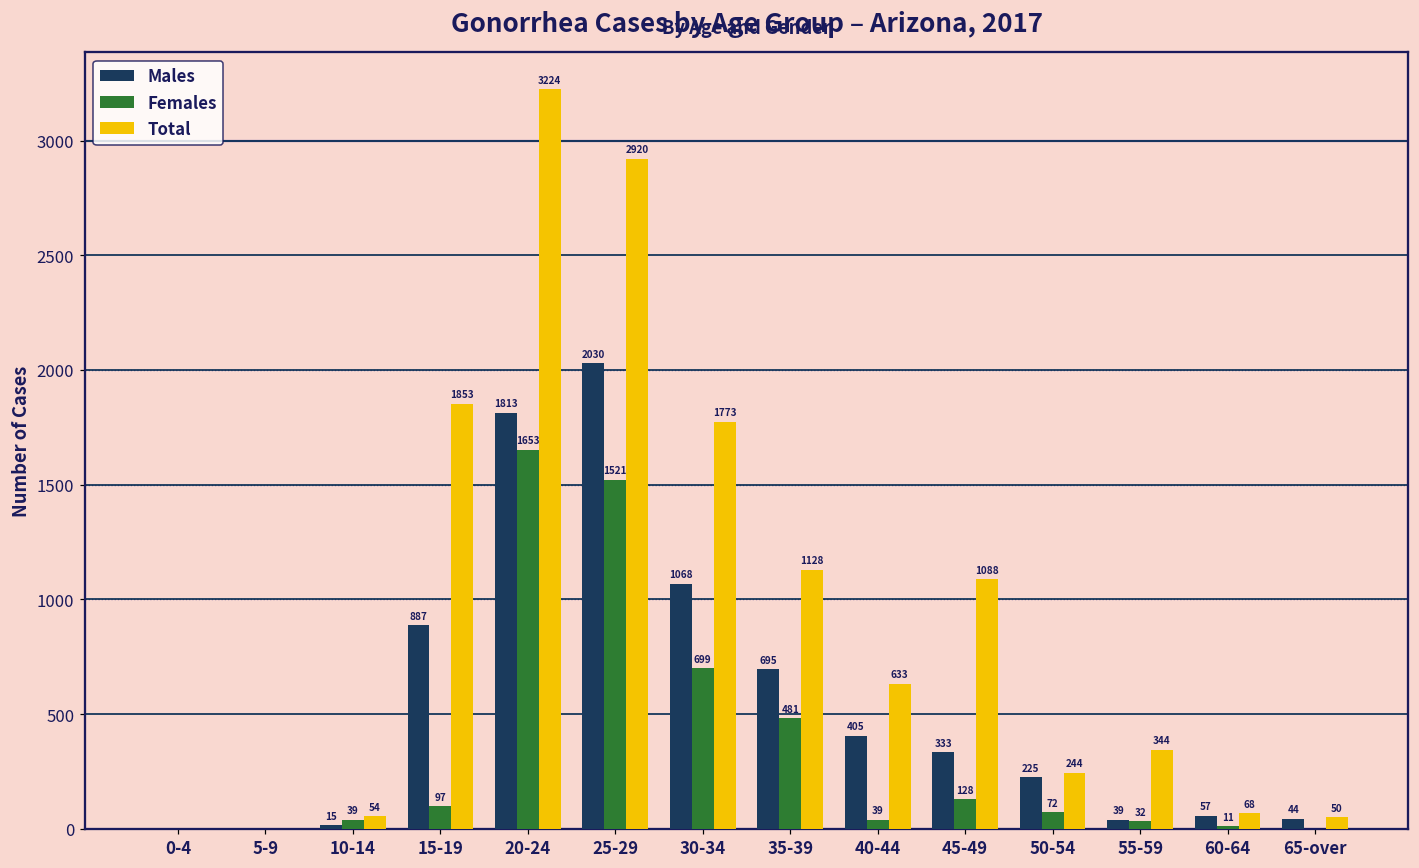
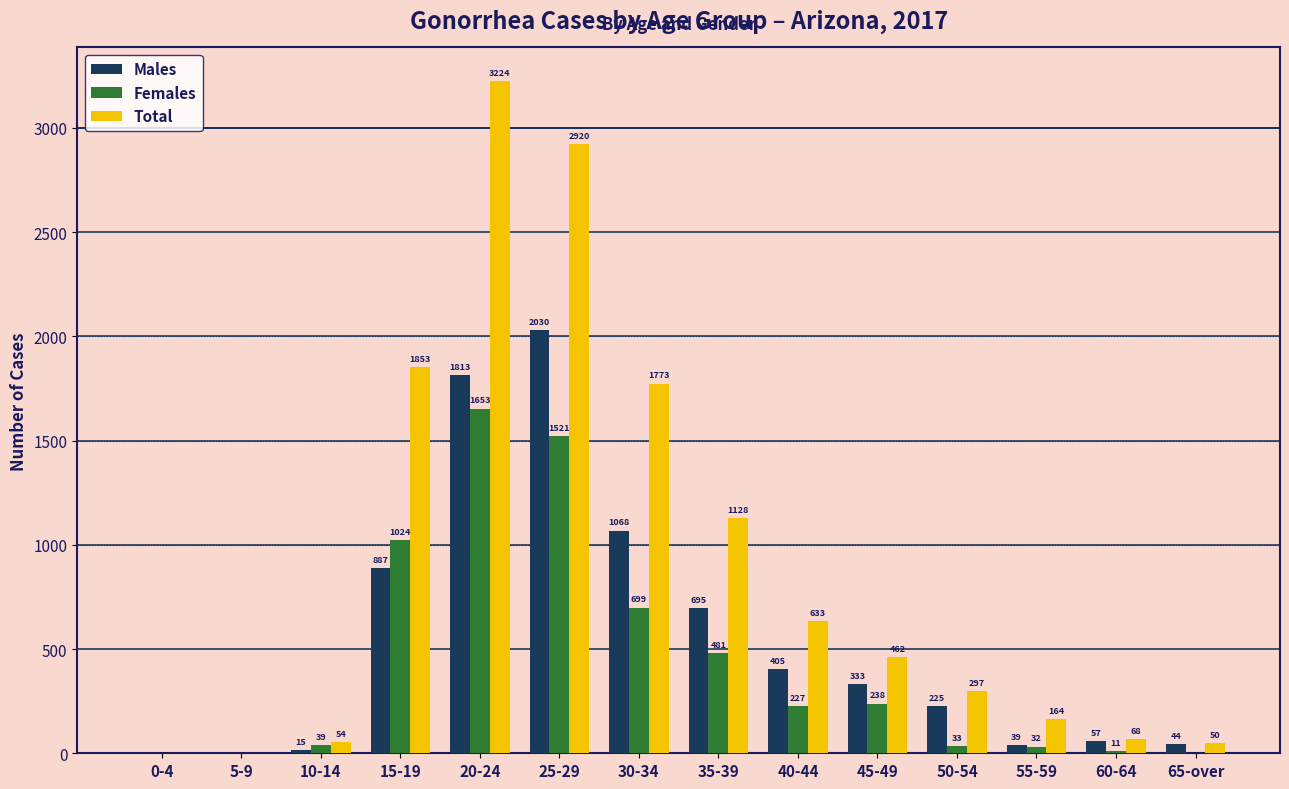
Females, 15-19: 97 -> 1024
Females, 40-44: 39 -> 227
Females, 45-49: 128 -> 238
Total, 45-49: 1088 -> 462
Females, 50-54: 72 -> 33
Total, 50-54: 244 -> 297
Total, 55-59: 344 -> 164
